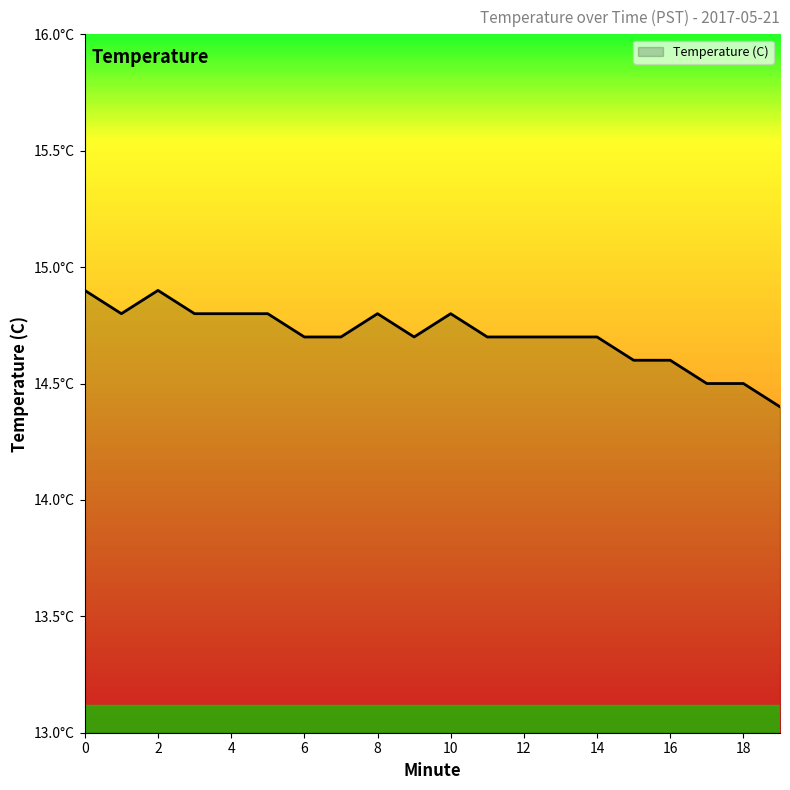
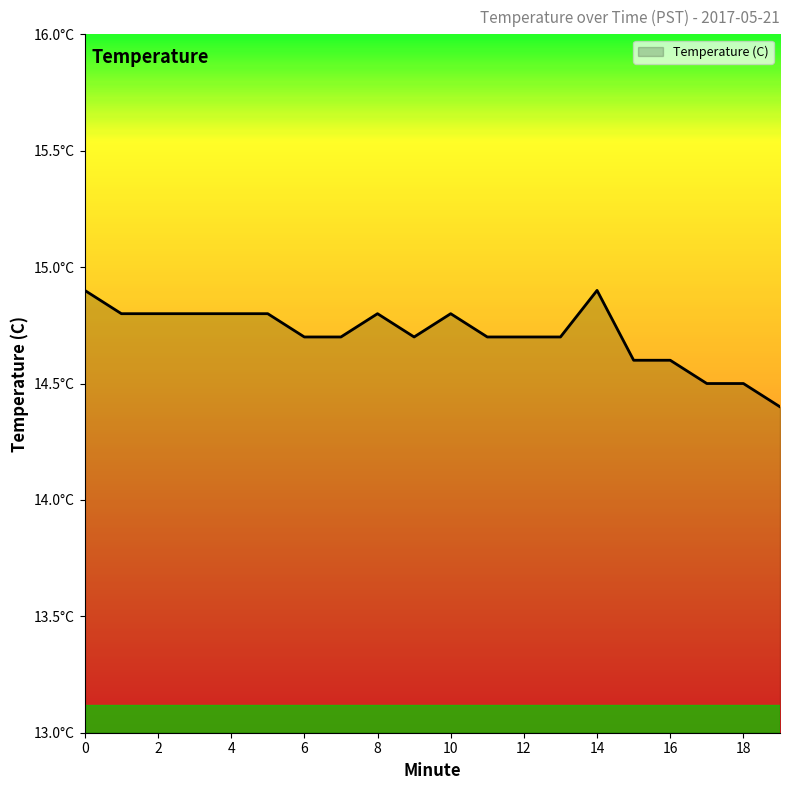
2: 14.9°C -> 14.8°C
14: 14.7°C -> 14.9°C
